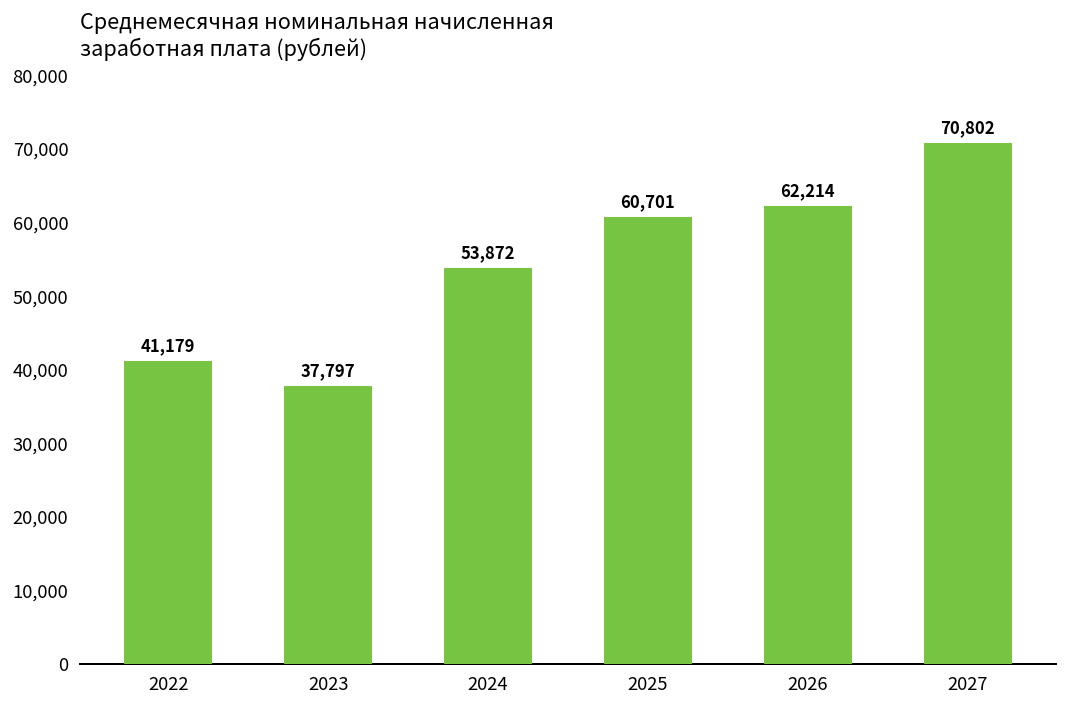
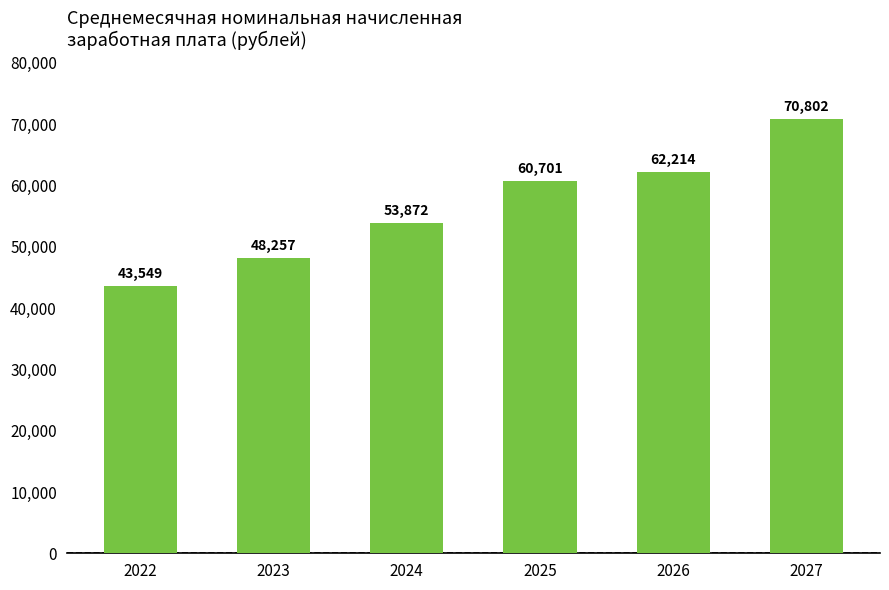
2022: 41,179 -> 43,549
2023: 37,797 -> 48,257
